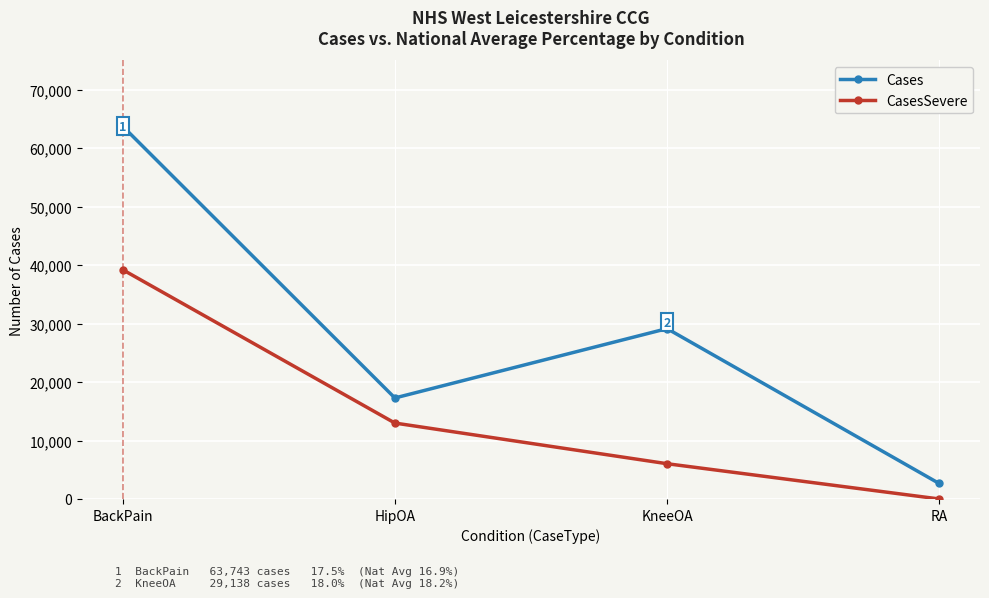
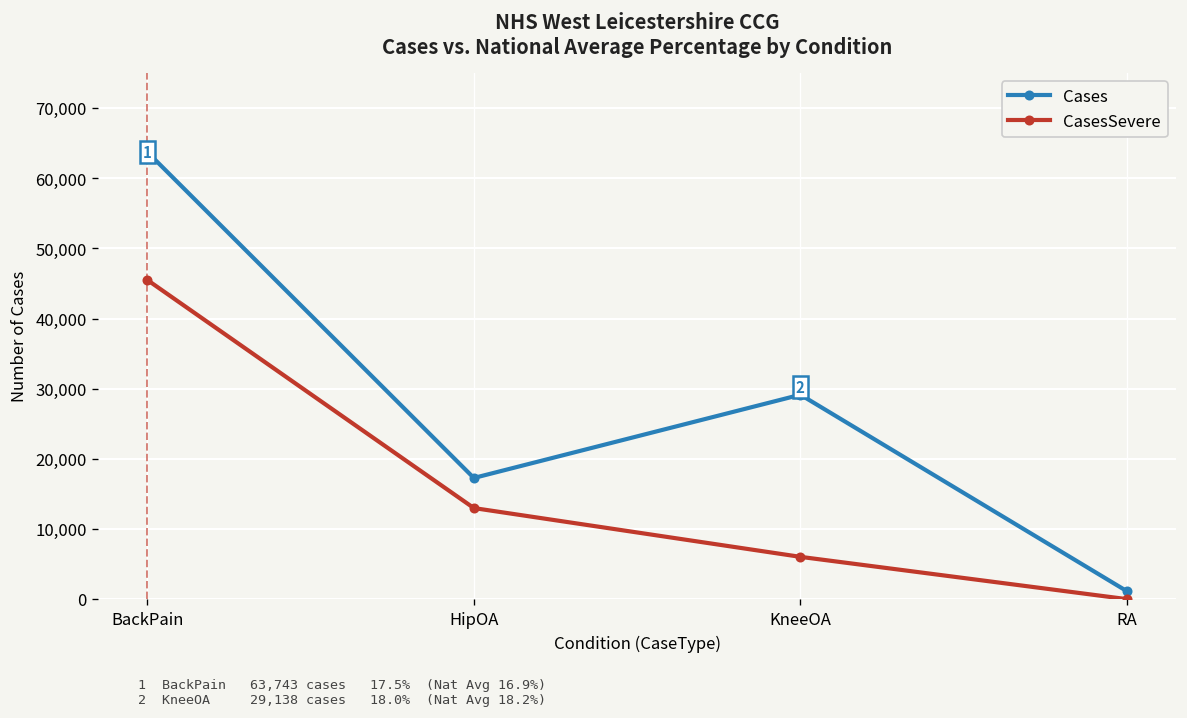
CasesSevere, BackPain: 39,000 -> 46,000
Cases, RA: 3,000 -> 1,000
